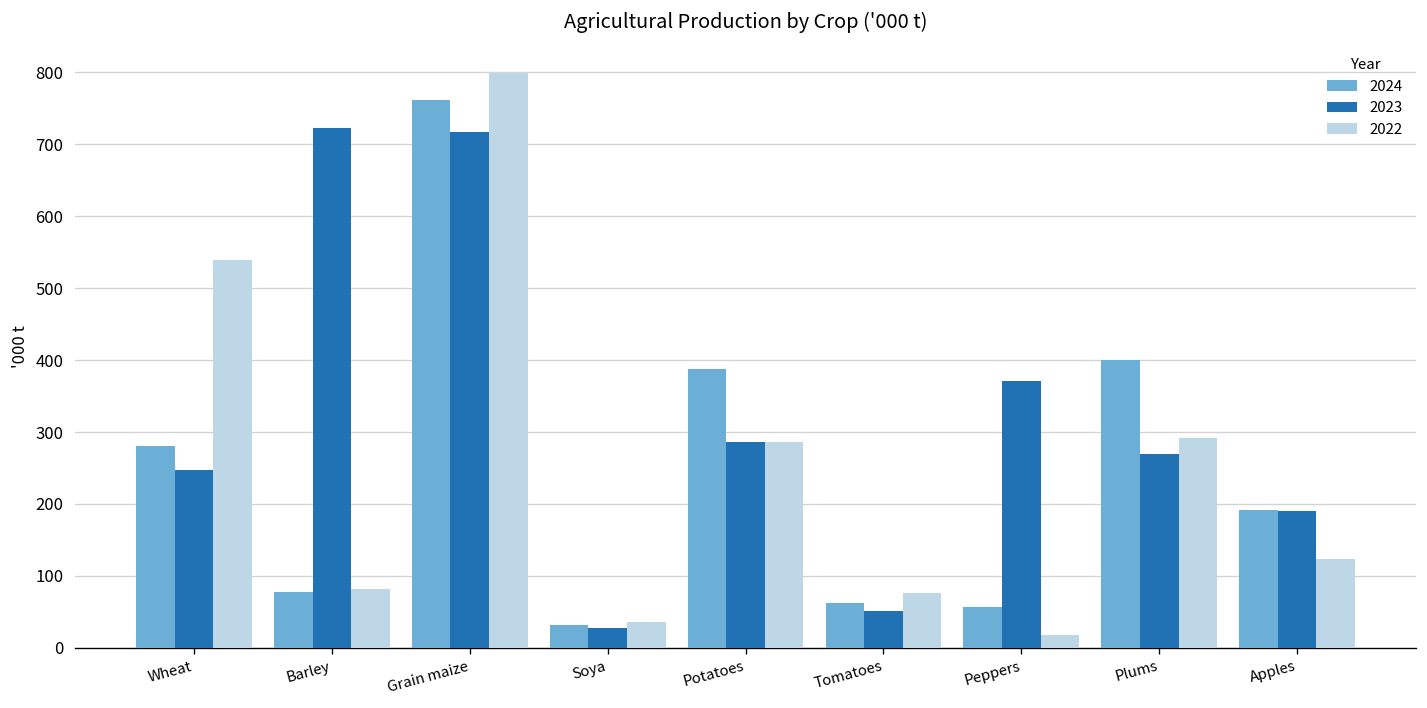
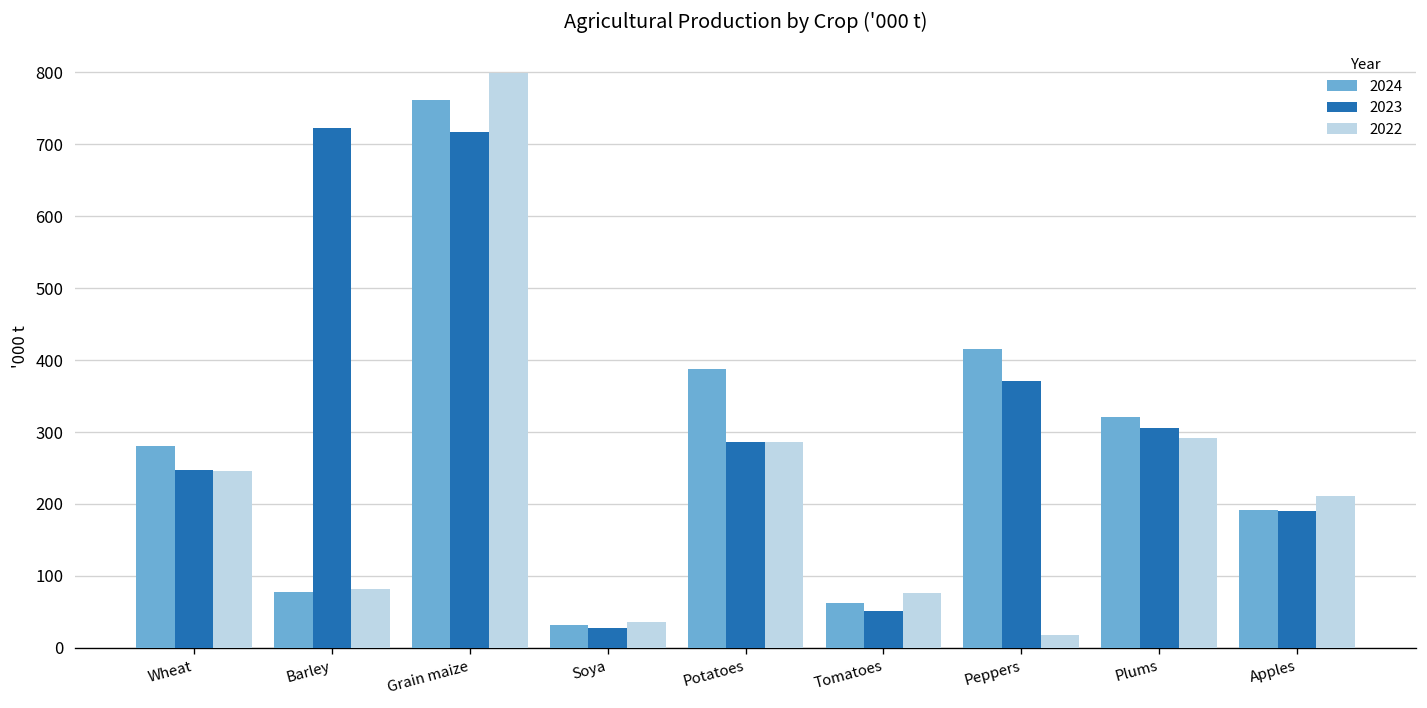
2022, Wheat: 540 -> 250
2024, Peppers: 60 -> 420
2024, Plums: 400 -> 320
2023, Plums: 270 -> 310
2022, Apples: 120 -> 210
